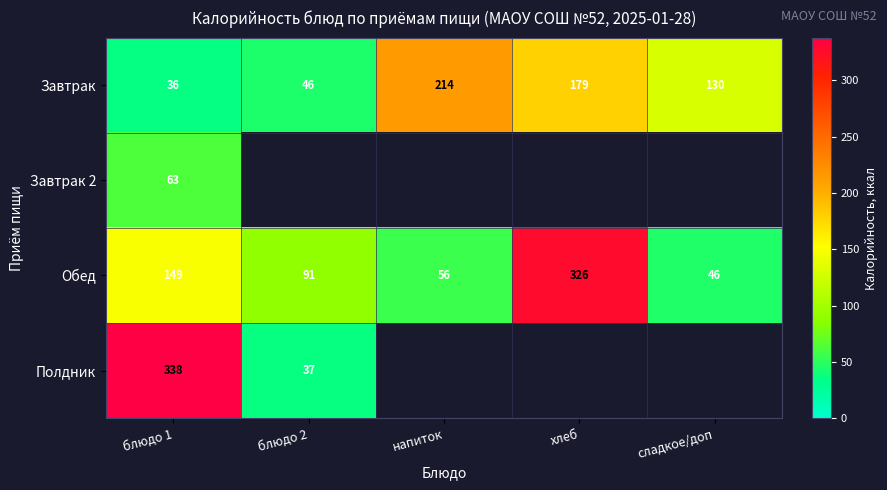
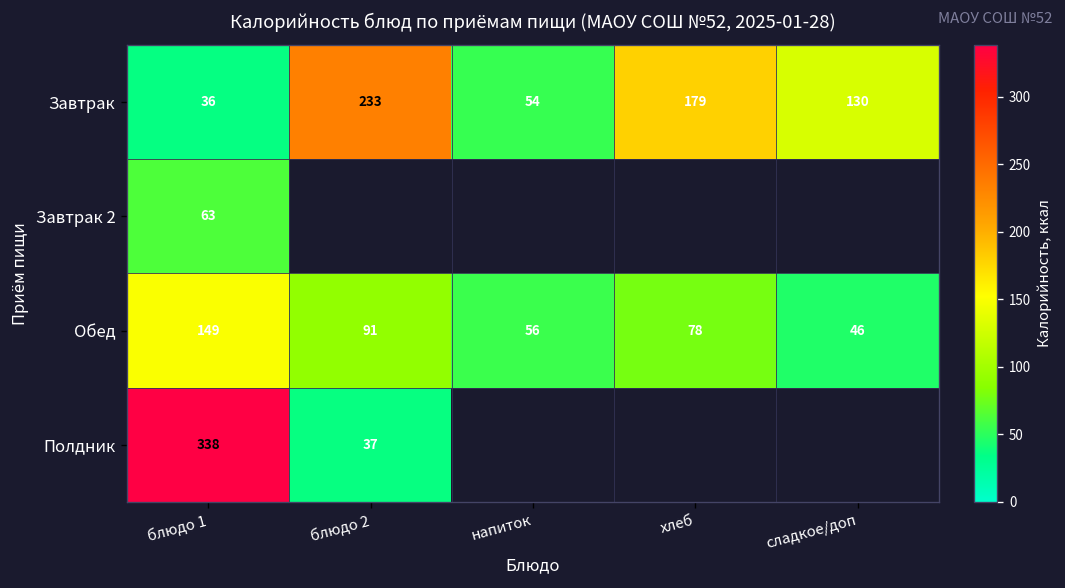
Завтрак, блюдо 2: 46 -> 233
Завтрак, напиток: 214 -> 54
Обед, хлеб: 326 -> 78
